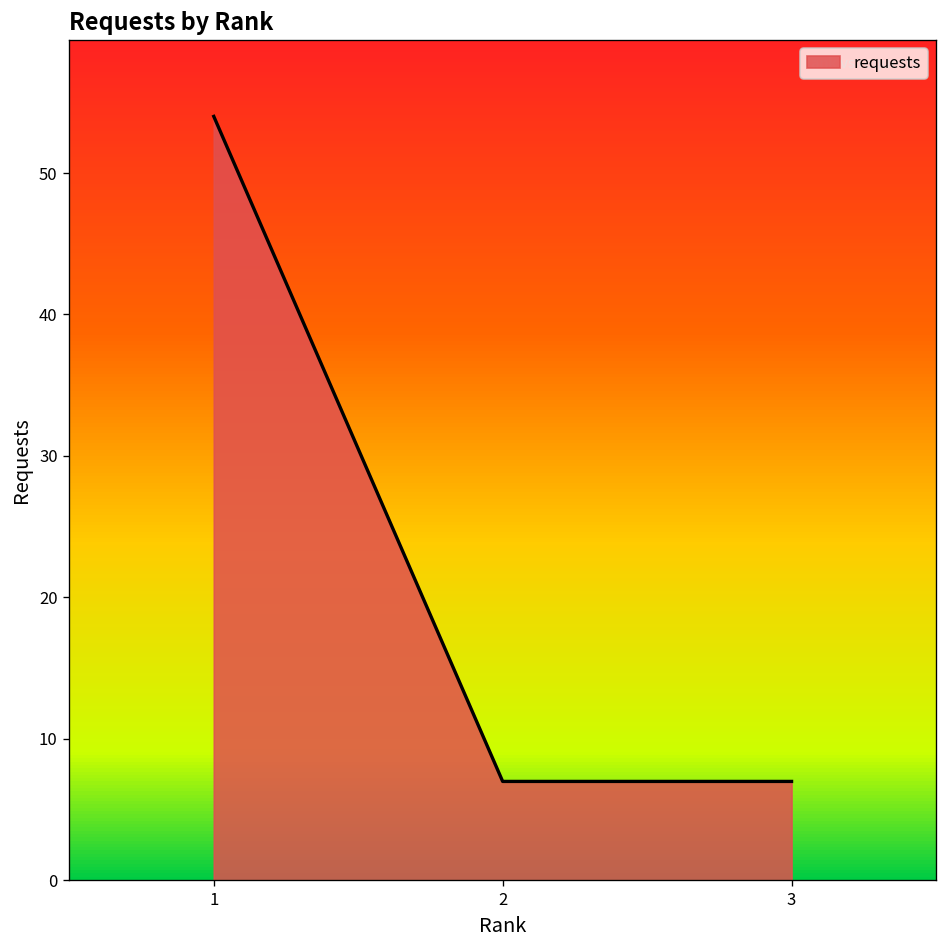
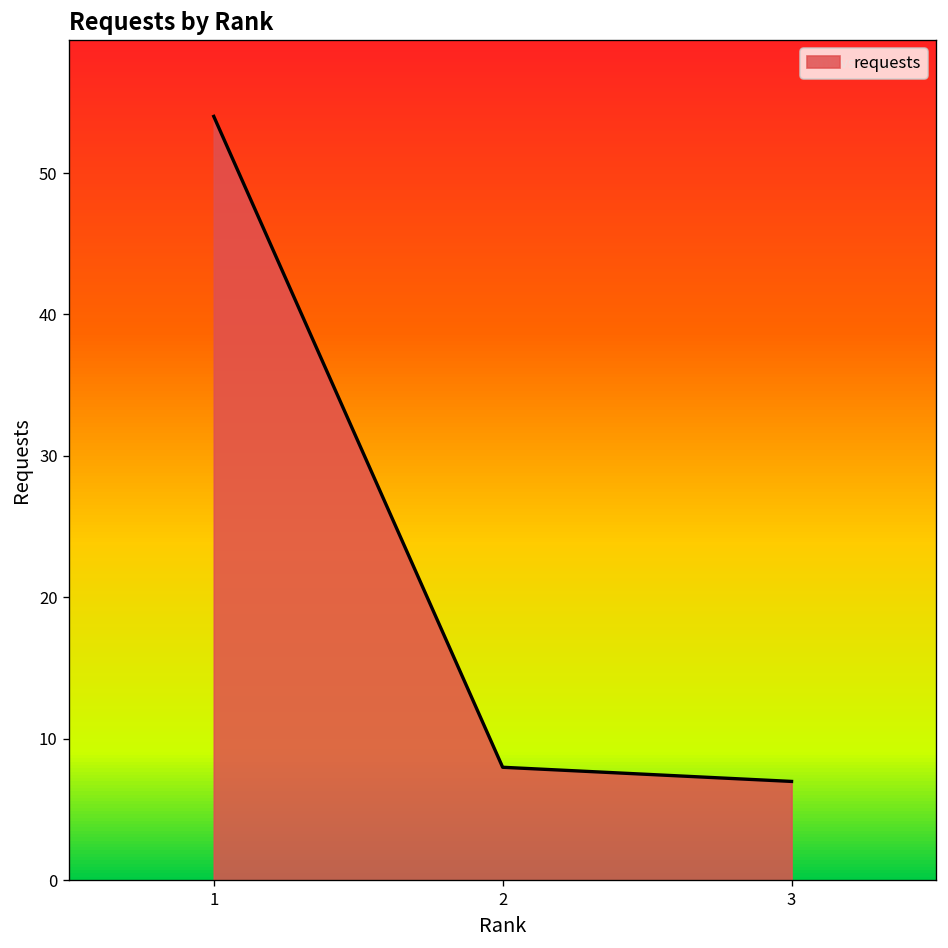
2: 7 -> 8
